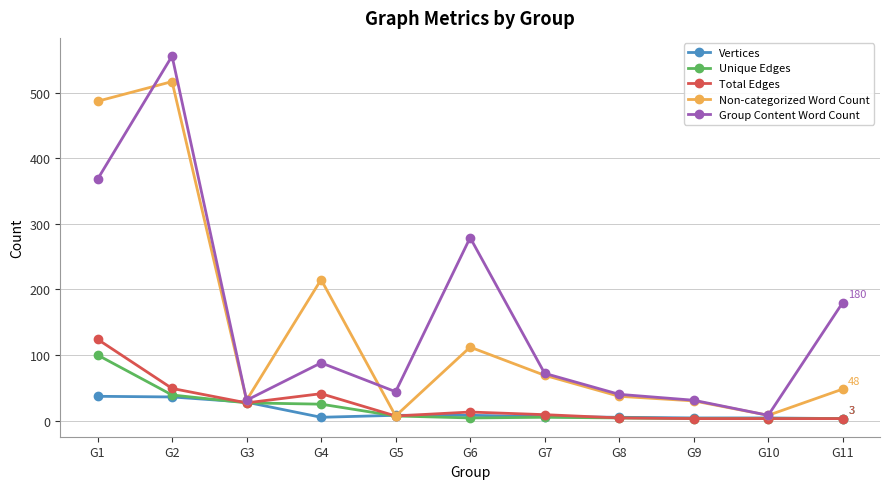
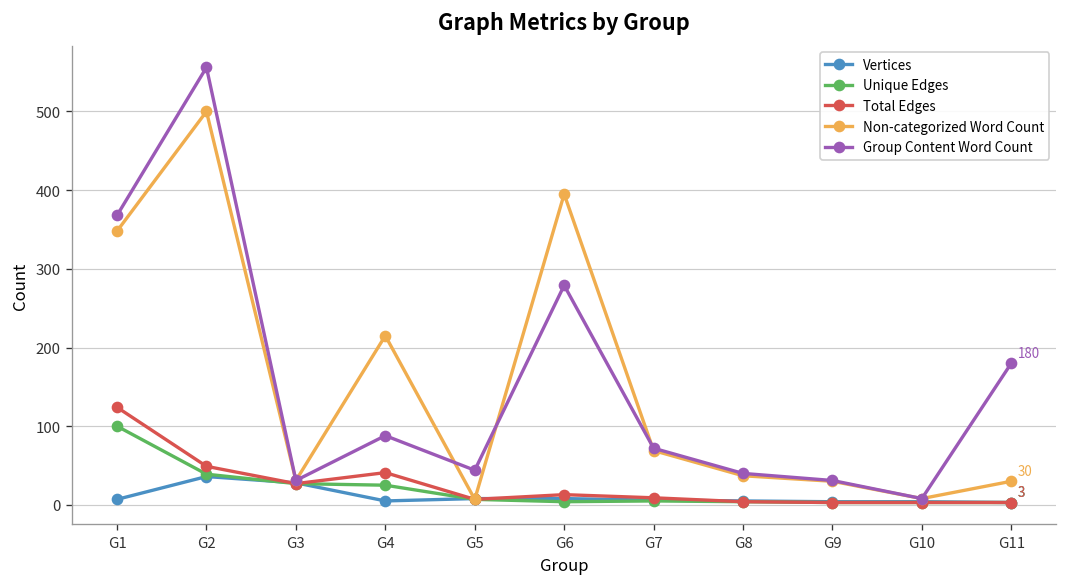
Vertices, G1: 40 -> 10
Non-categorized Word Count, G1: 490 -> 350
Non-categorized Word Count, G2: 520 -> 500
Non-categorized Word Count, G6: 110 -> 400
Non-categorized Word Count, G11: 48 -> 30
